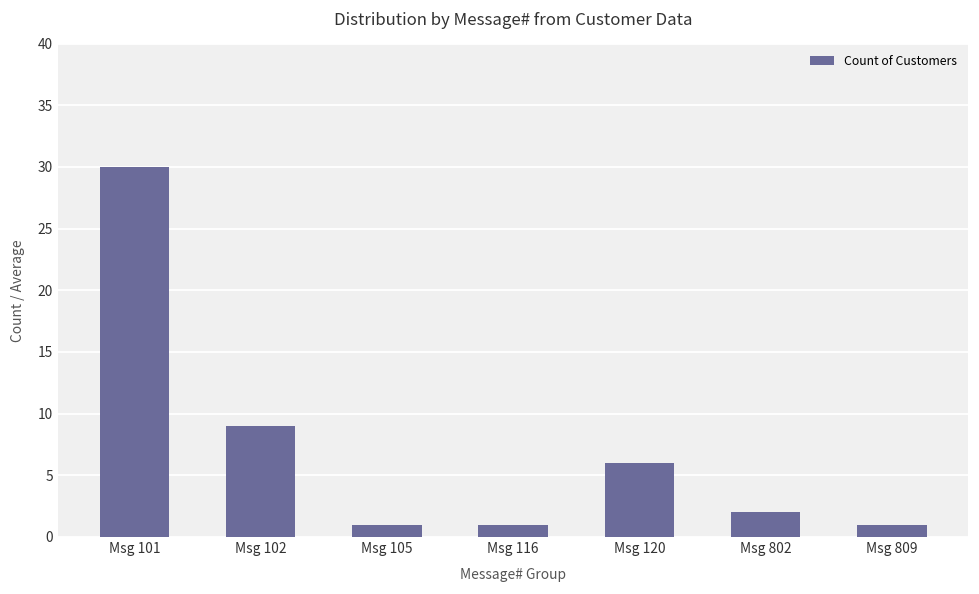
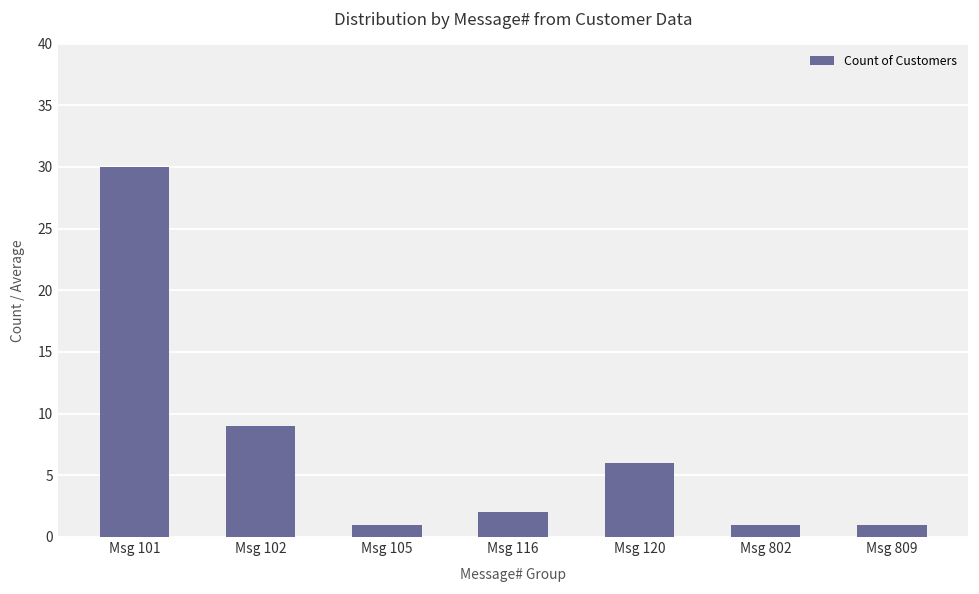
Msg 116: 1 -> 2
Msg 802: 2 -> 1
